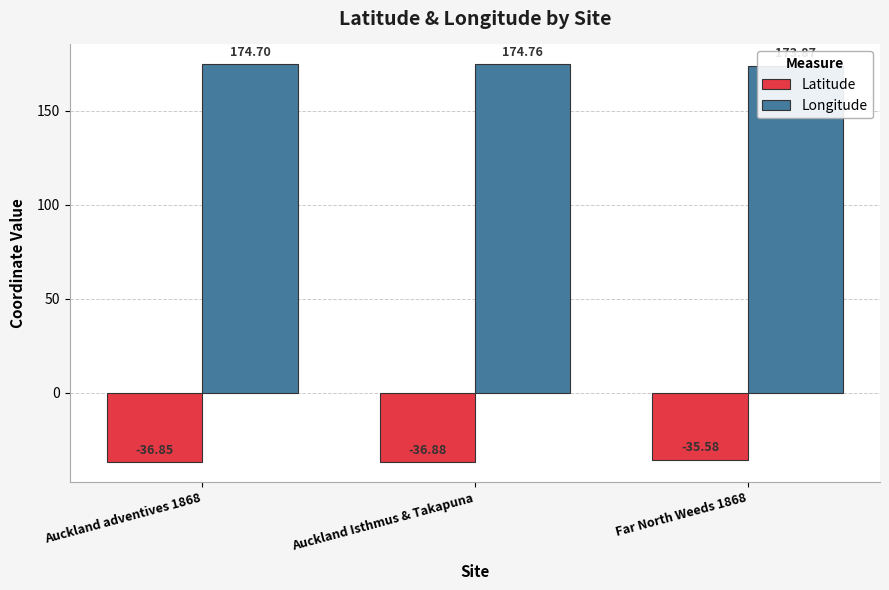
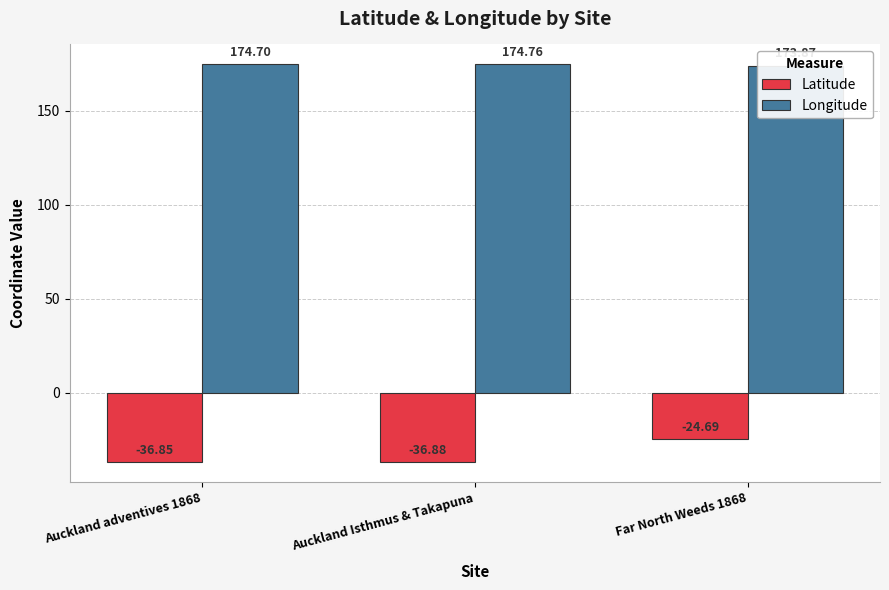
Latitude, Far North Weeds 1868: -35.58 -> -24.69
